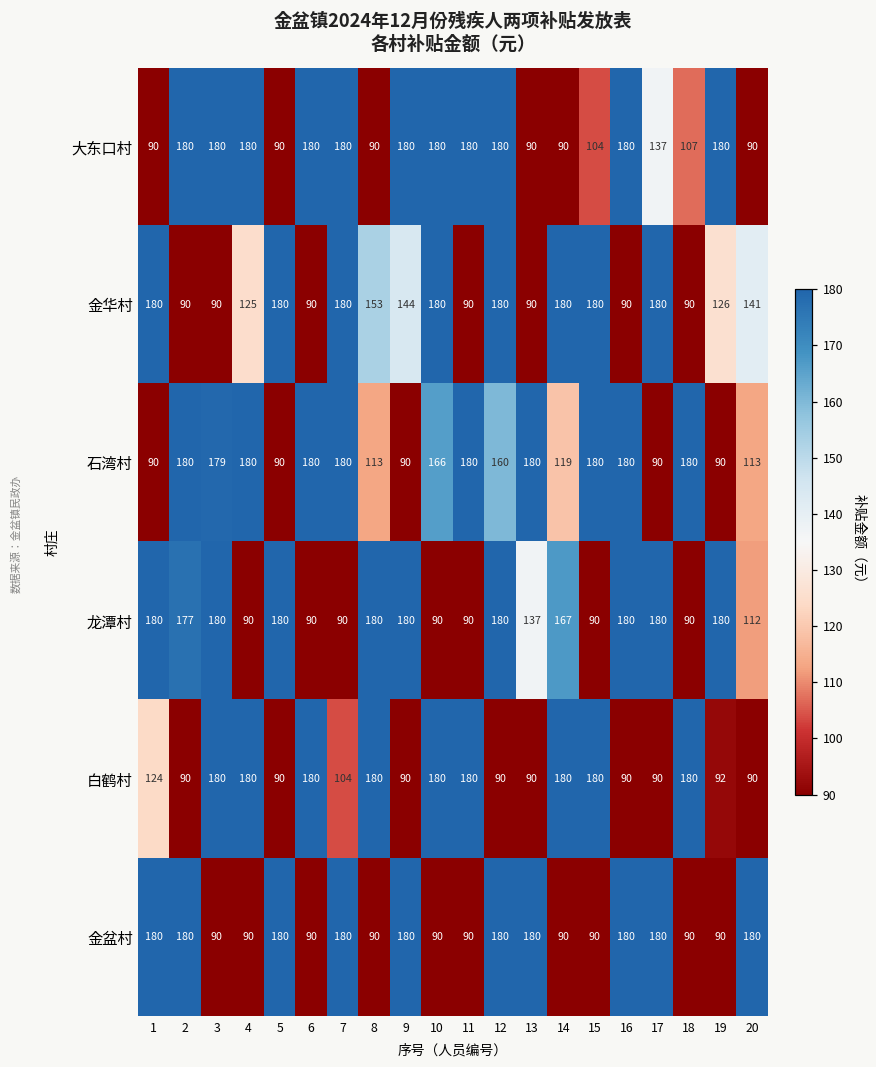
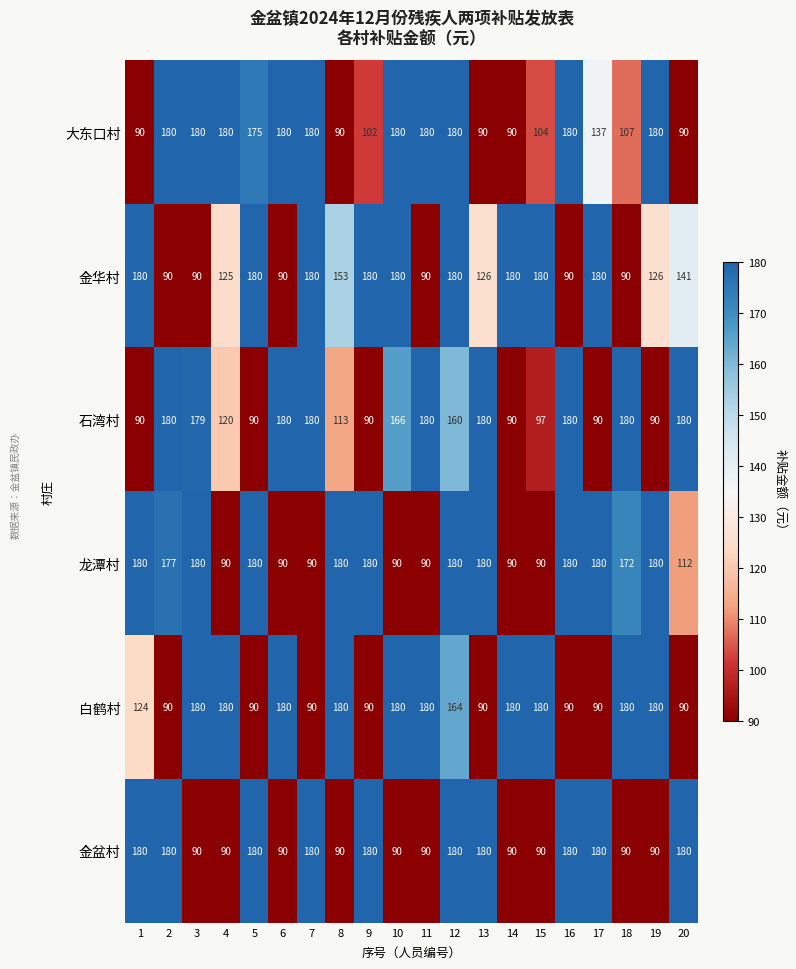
大东口村, 5: 90 -> 175
大东口村, 9: 180 -> 102
金华村, 9: 144 -> 180
金华村, 13: 90 -> 126
石湾村, 4: 180 -> 120
石湾村, 14: 119 -> 90
石湾村, 15: 180 -> 97
石湾村, 20: 113 -> 180
龙潭村, 13: 137 -> 180
龙潭村, 14: 167 -> 90
龙潭村, 18: 90 -> 172
白鹤村, 7: 104 -> 90
白鹤村, 12: 90 -> 164
白鹤村, 19: 92 -> 180
